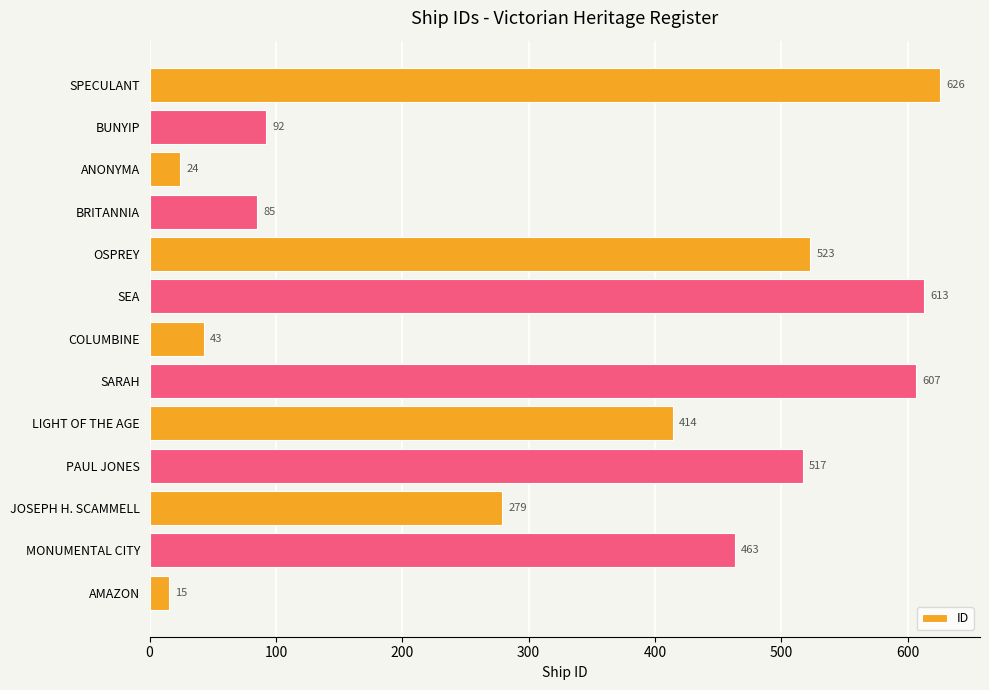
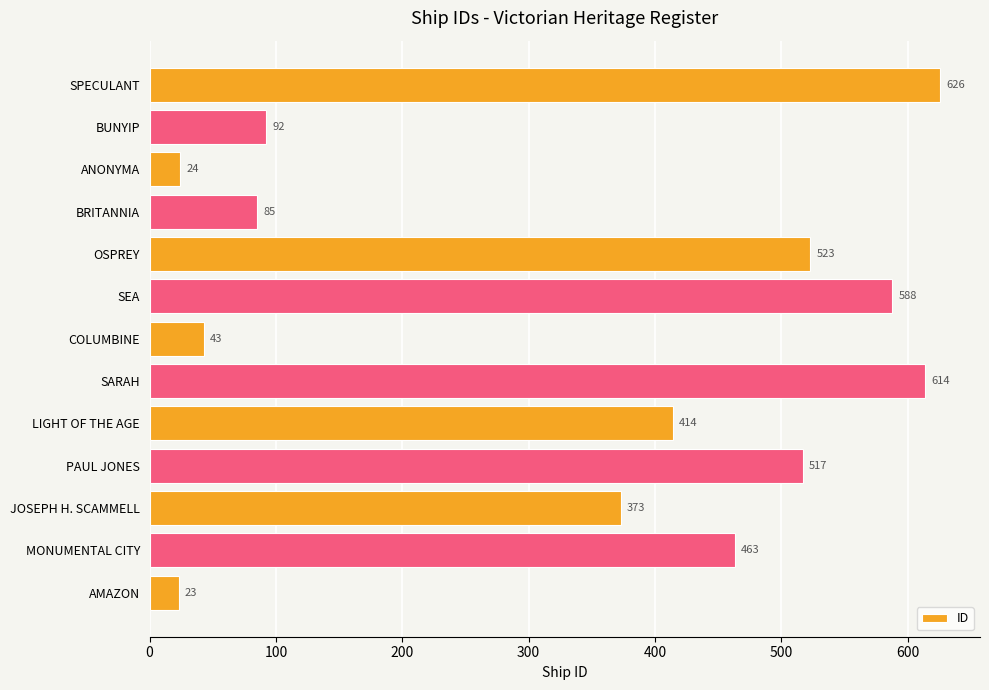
SEA: 613 -> 588
SARAH: 607 -> 614
JOSEPH H. SCAMMELL: 279 -> 373
AMAZON: 15 -> 23
